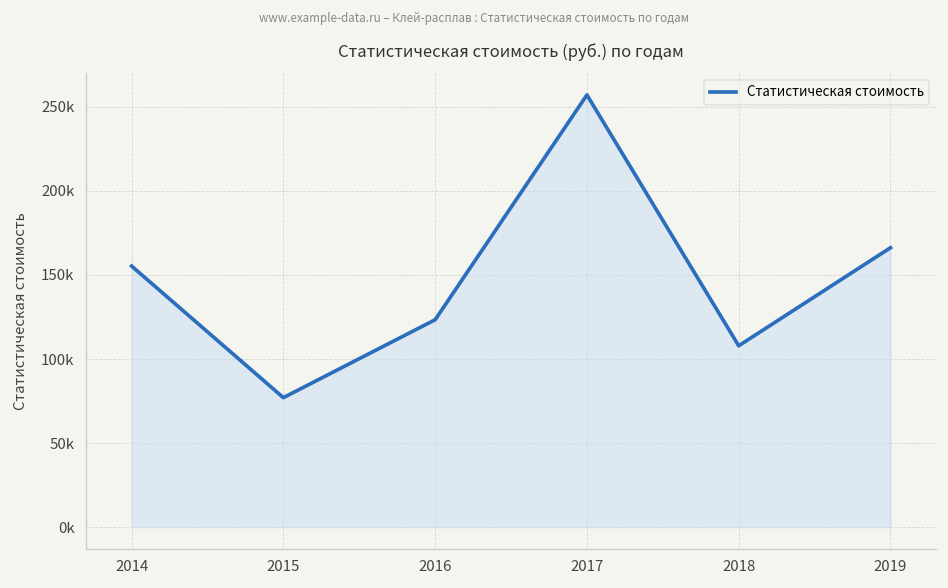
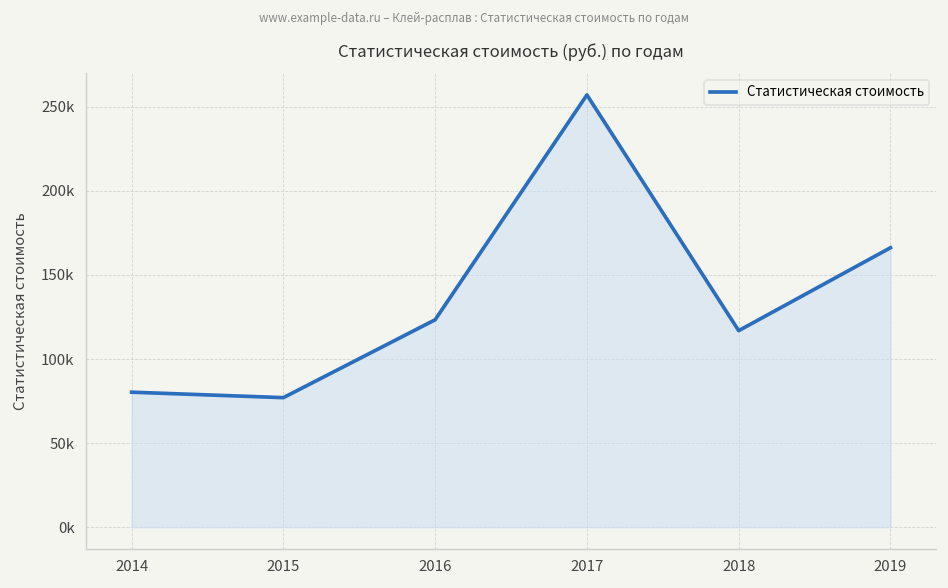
2014: 155000 -> 80000
2018: 108000 -> 117000
